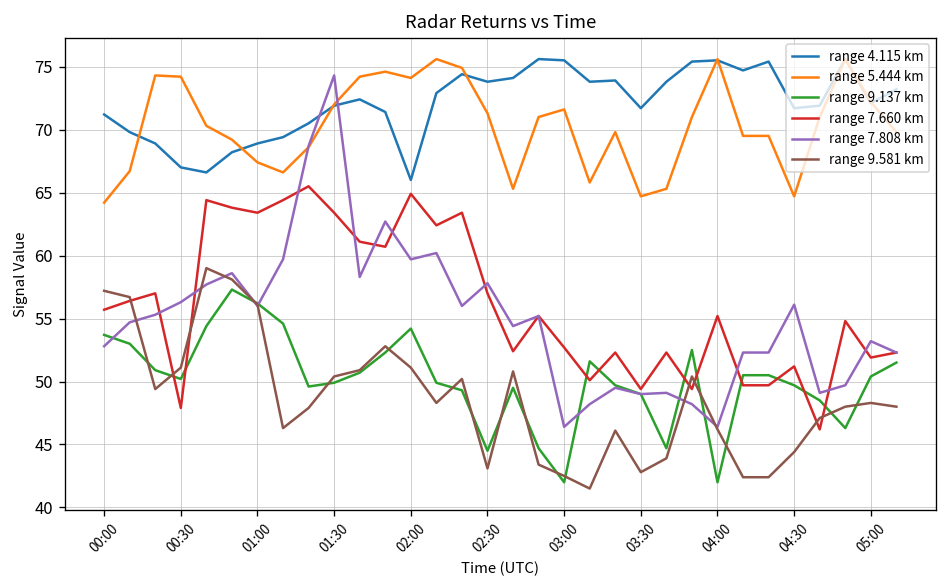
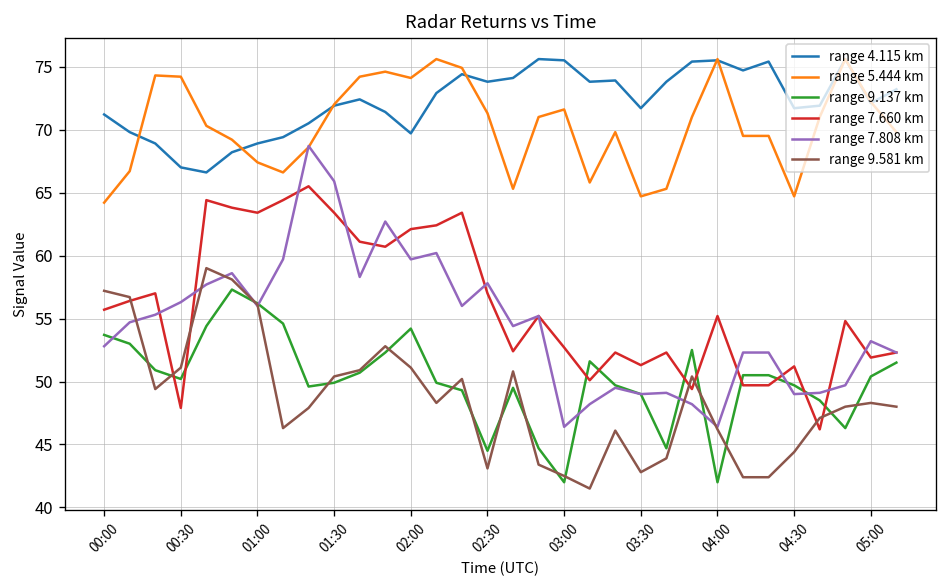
range 7.808 km, 01:30: 74.3 -> 65.9
range 4.115 km, 02:00: 66.0 -> 69.7
range 7.660 km, 02:00: 64.9 -> 62.1
range 7.660 km, 03:30: 49.4 -> 51.3
range 7.808 km, 04:30: 56.1 -> 49.0
